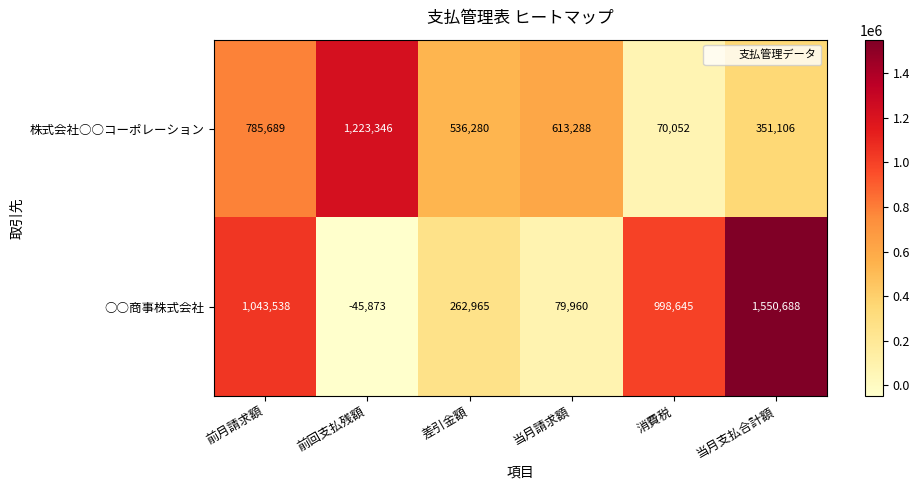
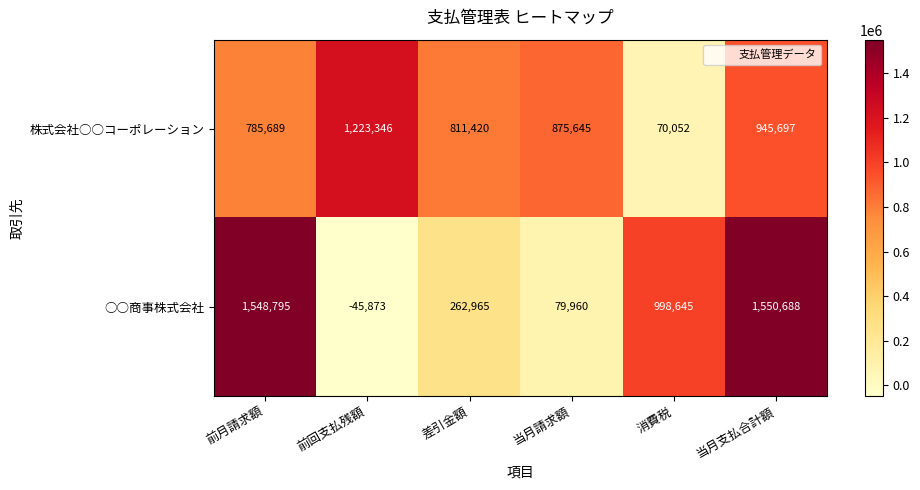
株式会社○○コーポレーション, 差引金額: 536,280 -> 811,420
株式会社○○コーポレーション, 当月請求額: 613,288 -> 875,645
株式会社○○コーポレーション, 当月支払合計額: 351,106 -> 945,697
○○商事株式会社, 前月請求額: 1,043,538 -> 1,548,795
